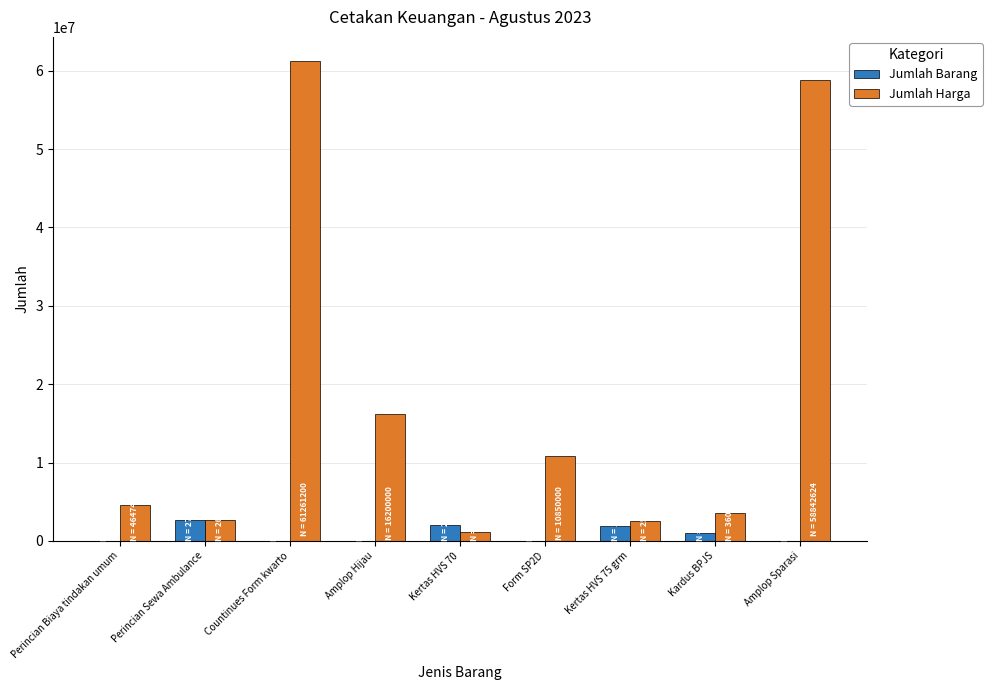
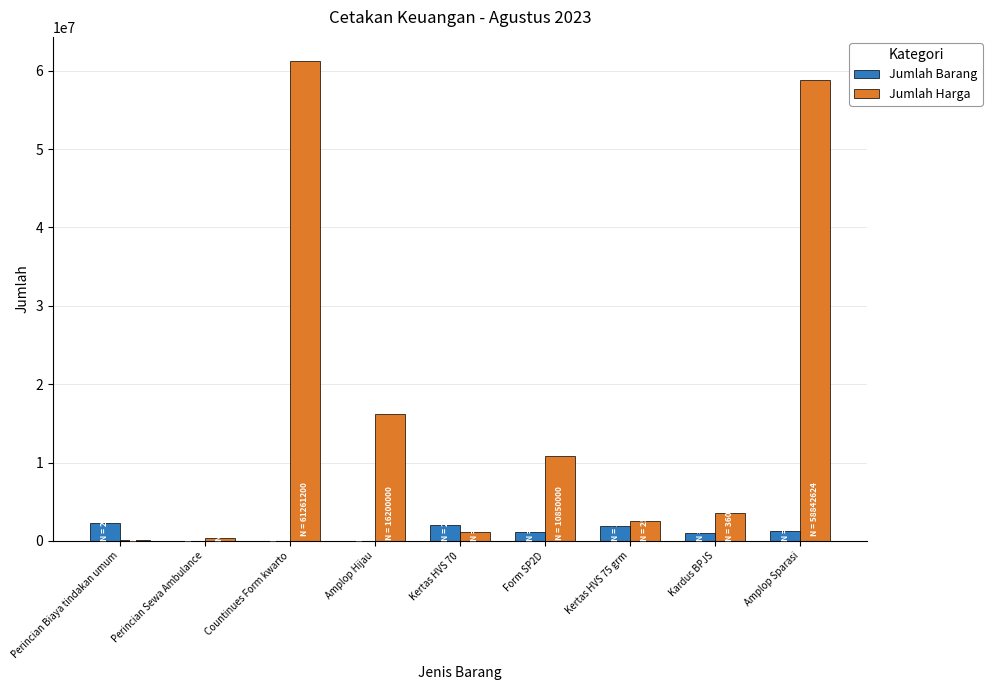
Jumlah Barang, Perincian Biaya tindakan umum: 0 -> 2000000
Jumlah Harga, Perincian Biaya tindakan umum: 5000000 -> 0
Jumlah Barang, Perincian Sewa Ambulance: 3000000 -> 0
Jumlah Harga, Perincian Sewa Ambulance: 3000000 -> 0
Jumlah Barang, Form SP2D: 0 -> 1000000
Jumlah Barang, Amplop Sparasi: 0 -> 1000000
